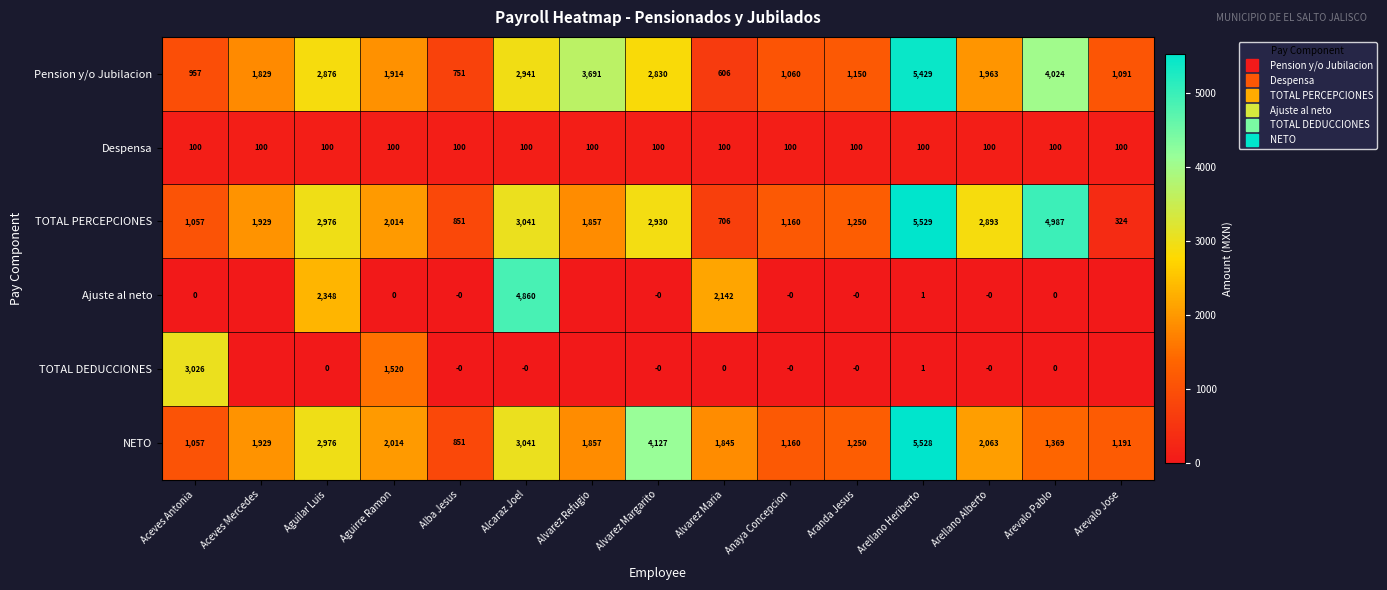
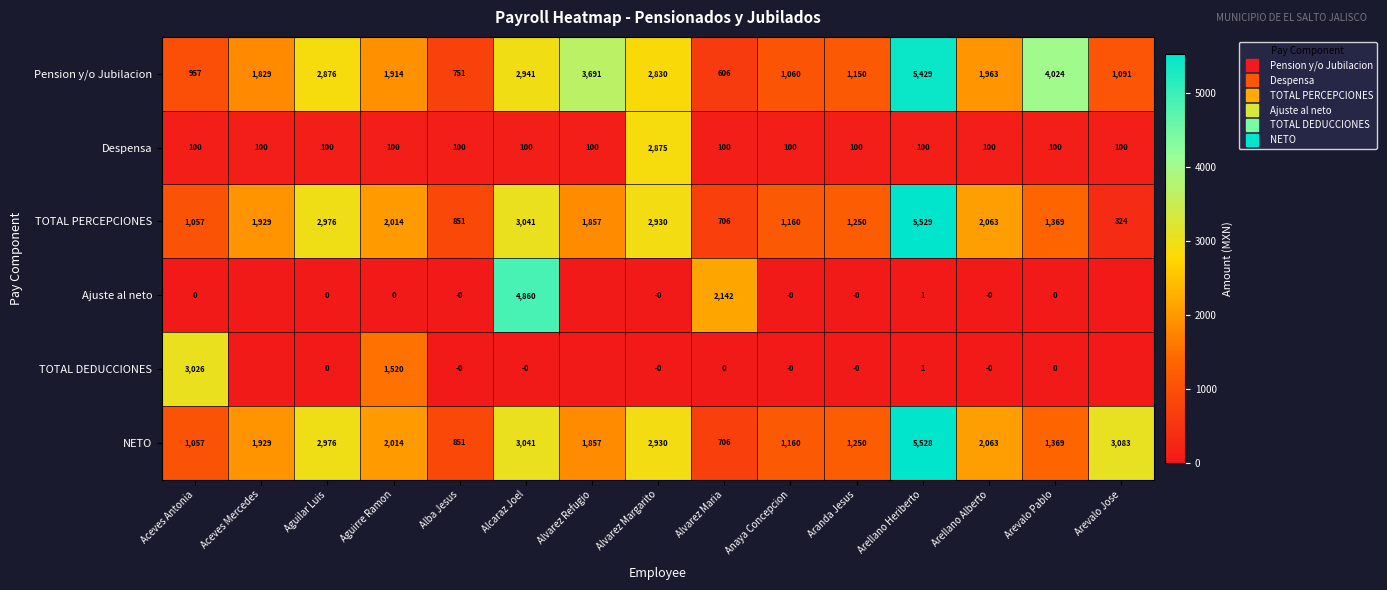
Despensa, Alvarez Margarito: 100 -> 2,875
TOTAL PERCEPCIONES, Arellano Alberto: 2,893 -> 2,063
TOTAL PERCEPCIONES, Arevalo Pablo: 4,987 -> 1,369
Ajuste al neto, Aguilar Luis: 2,348 -> 0
NETO, Alvarez Margarito: 4,127 -> 2,930
NETO, Alvarez Maria: 1,845 -> 706
NETO, Arevalo Jose: 1,191 -> 3,083
